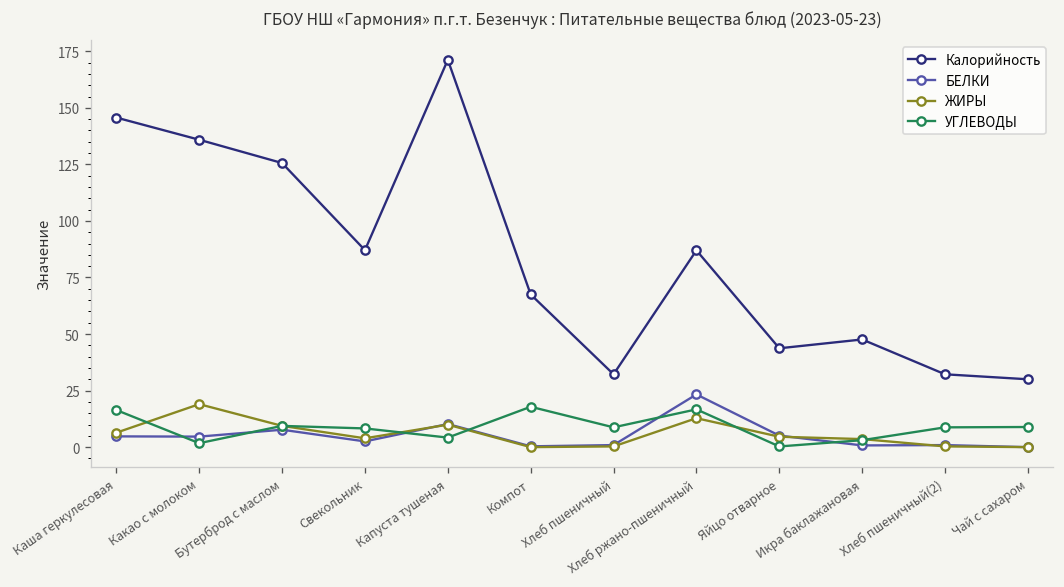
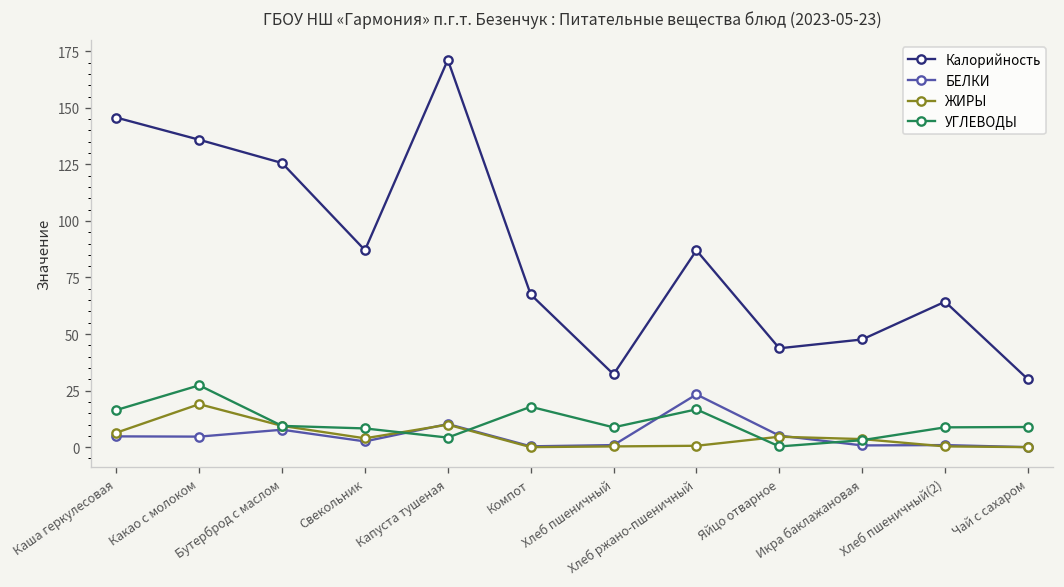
УГЛЕВОДЫ, Какао с молоком: 2 -> 27
ЖИРЫ, Хлеб ржано-пшеничный: 13 -> 1
Калорийность, Хлеб пшеничный(2): 32 -> 64
